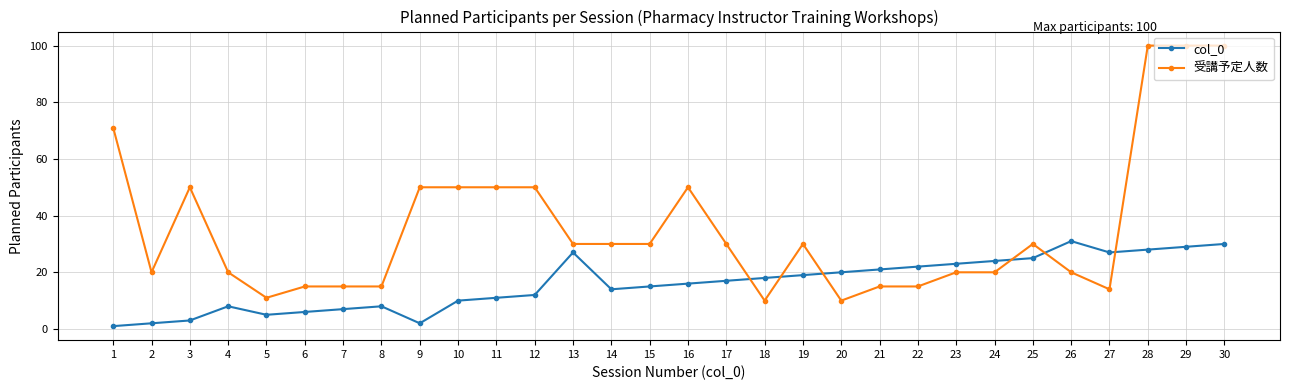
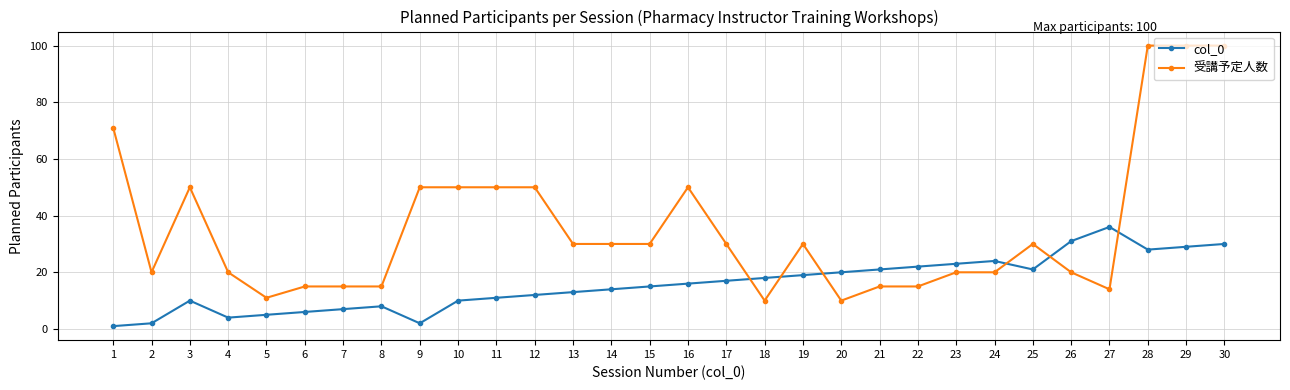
col_0, 3: 3 -> 10
col_0, 4: 8 -> 4
col_0, 13: 27 -> 13
col_0, 25: 25 -> 21
col_0, 27: 27 -> 36
